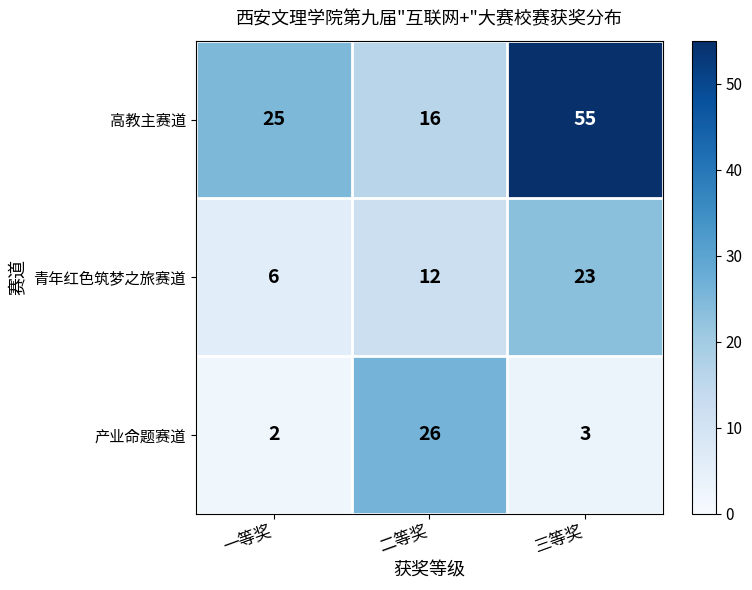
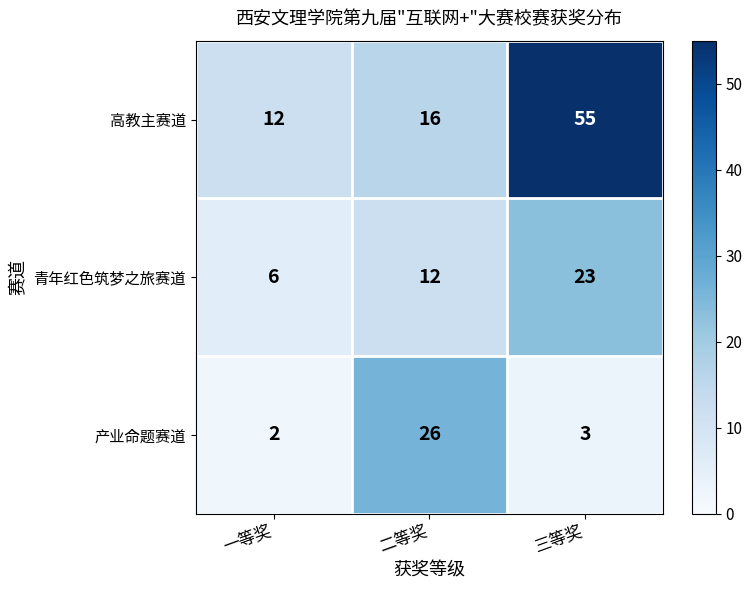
高教主赛道, 一等奖: 25 -> 12
